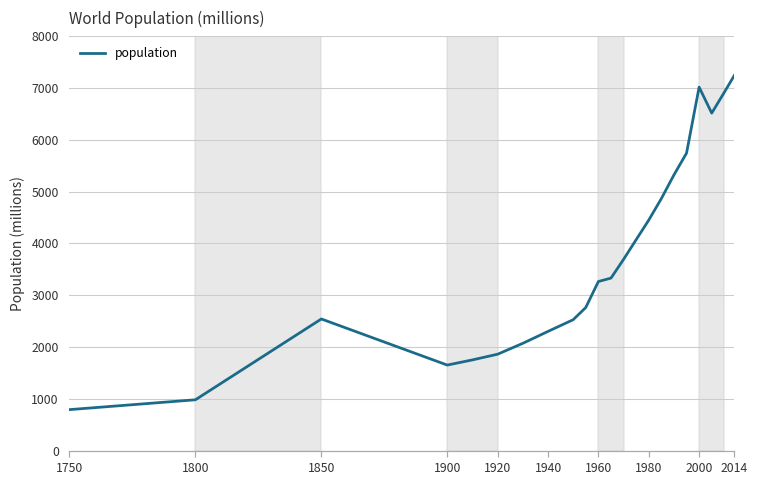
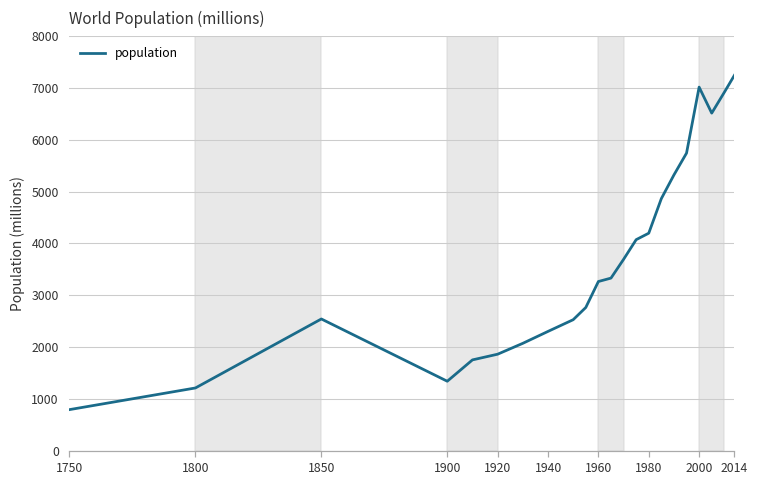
1800: 1000 -> 1200
1900: 1700 -> 1300
1980: 4400 -> 4200
